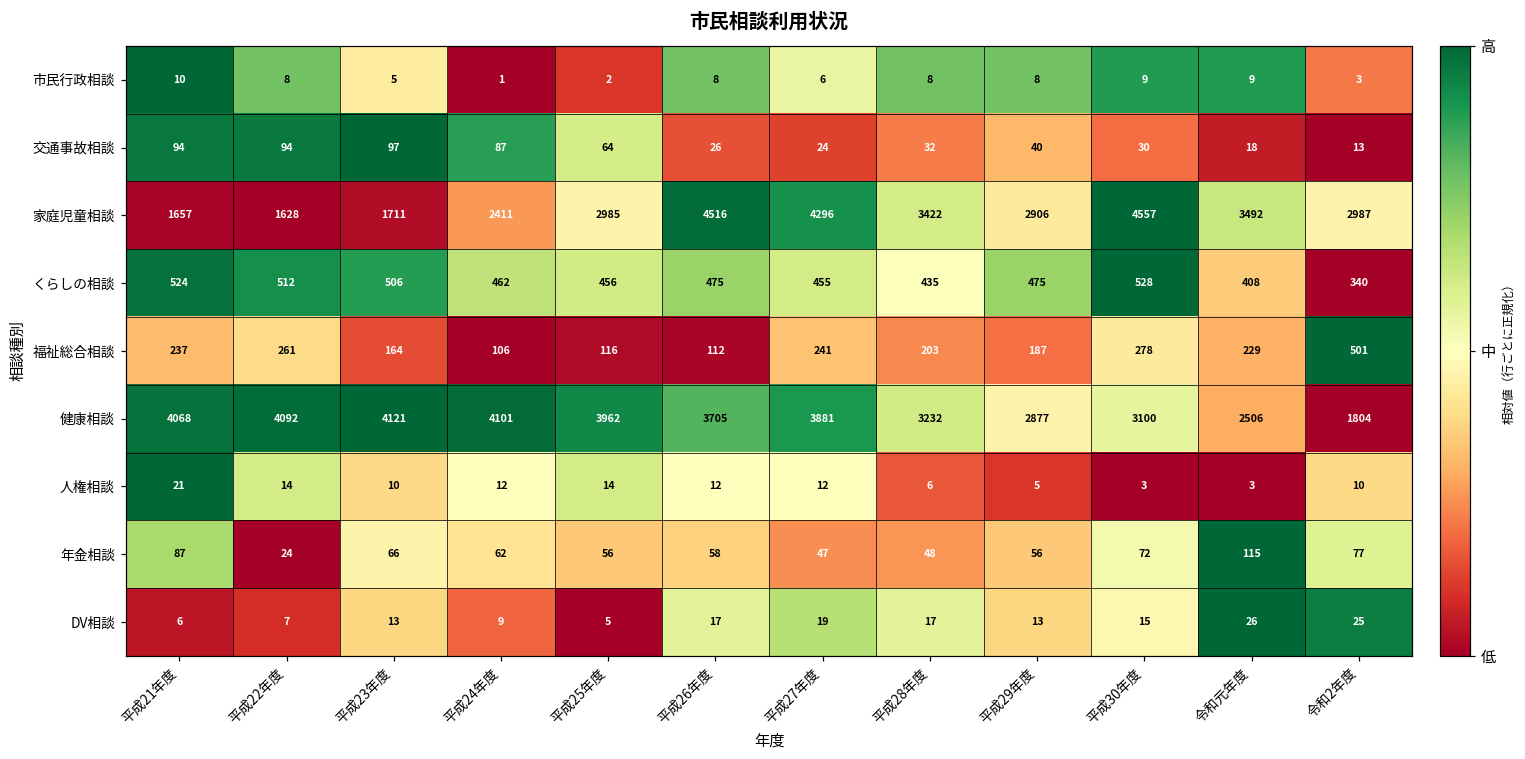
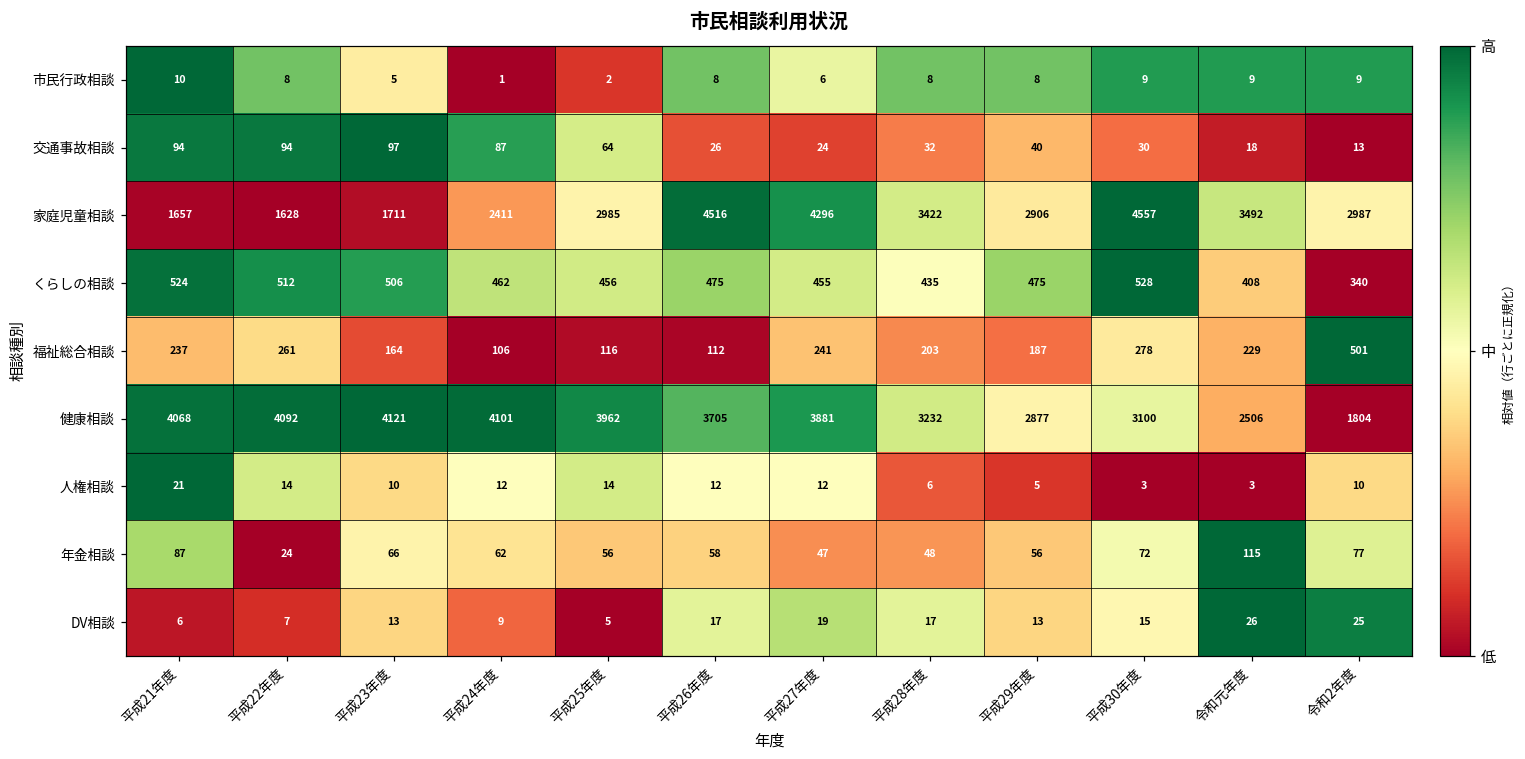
市民行政相談, 令和2年度: 3 -> 9
